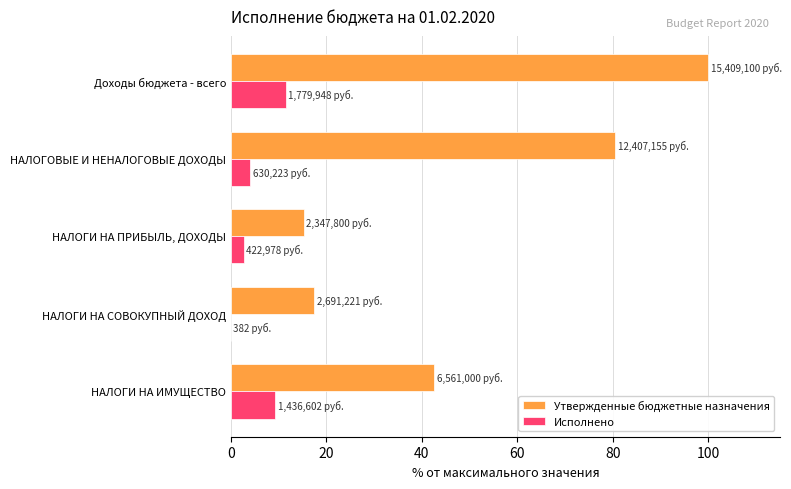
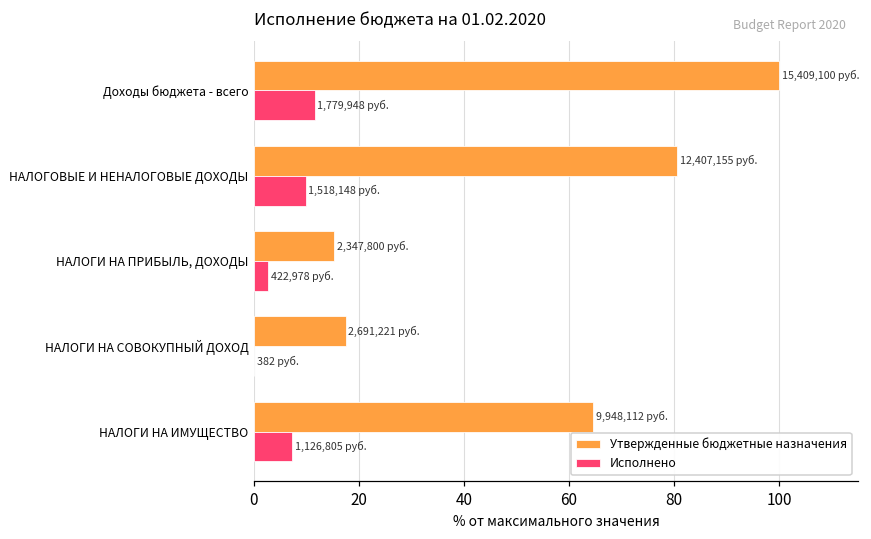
Исполнено, НАЛОГОВЫЕ И НЕНАЛОГОВЫЕ ДОХОДЫ: 630,223 -> 1,518,148
Утвержденные бюджетные назначения, НАЛОГИ НА ИМУЩЕСТВО: 6,561,000 -> 9,948,112
Исполнено, НАЛОГИ НА ИМУЩЕСТВО: 1,436,602 -> 1,126,805
